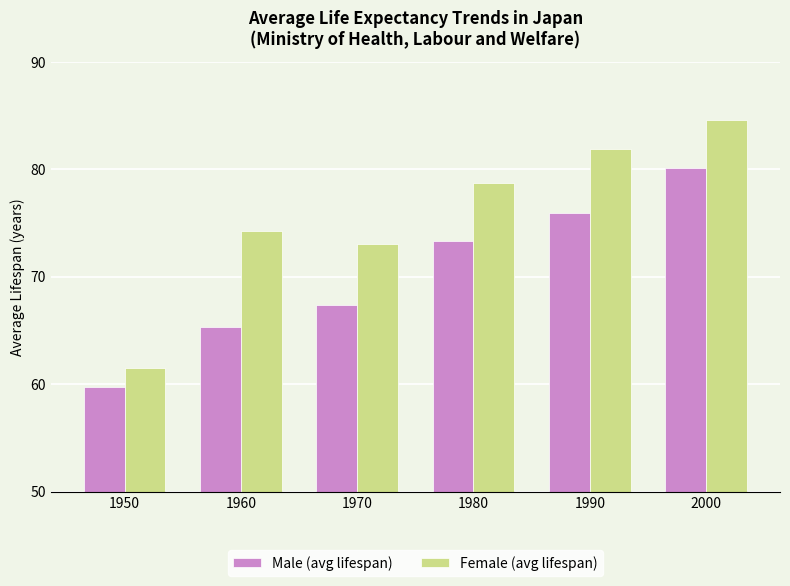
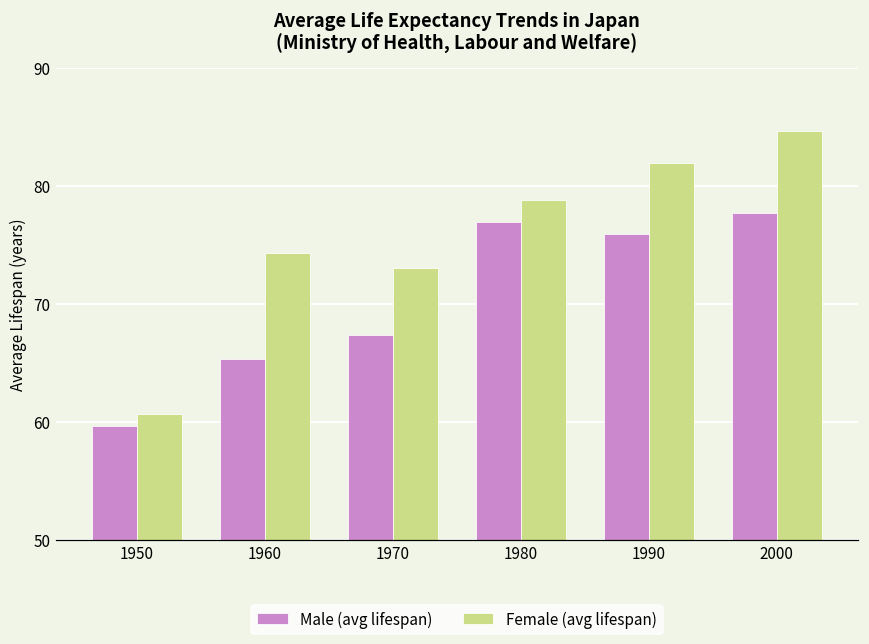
Female (avg lifespan), 1950: 61.5 -> 60.7
Male (avg lifespan), 1980: 73.4 -> 77.0
Male (avg lifespan), 2000: 80.2 -> 77.7
